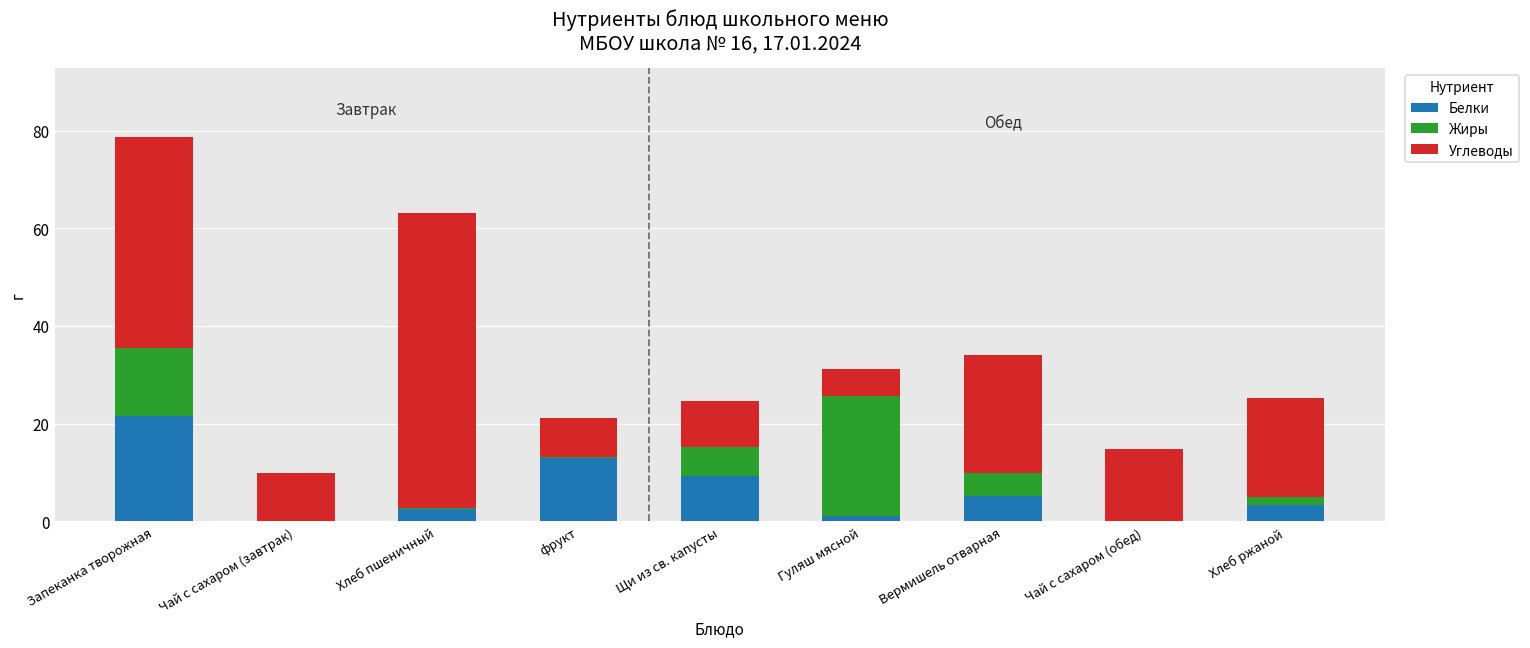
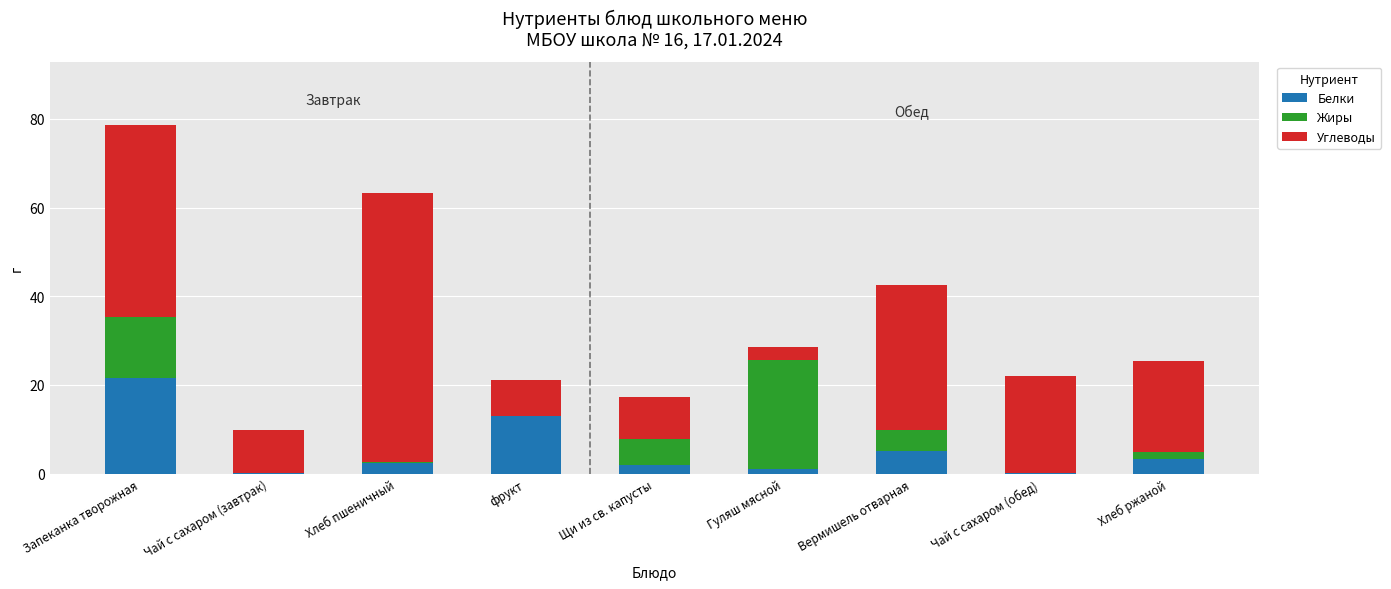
Белки, Щи из св. капусты: 9 -> 2
Углеводы, Гуляш мясной: 6 -> 3
Углеводы, Вермишель отварная: 24 -> 33
Углеводы, Чай с сахаром (обед): 15 -> 22
